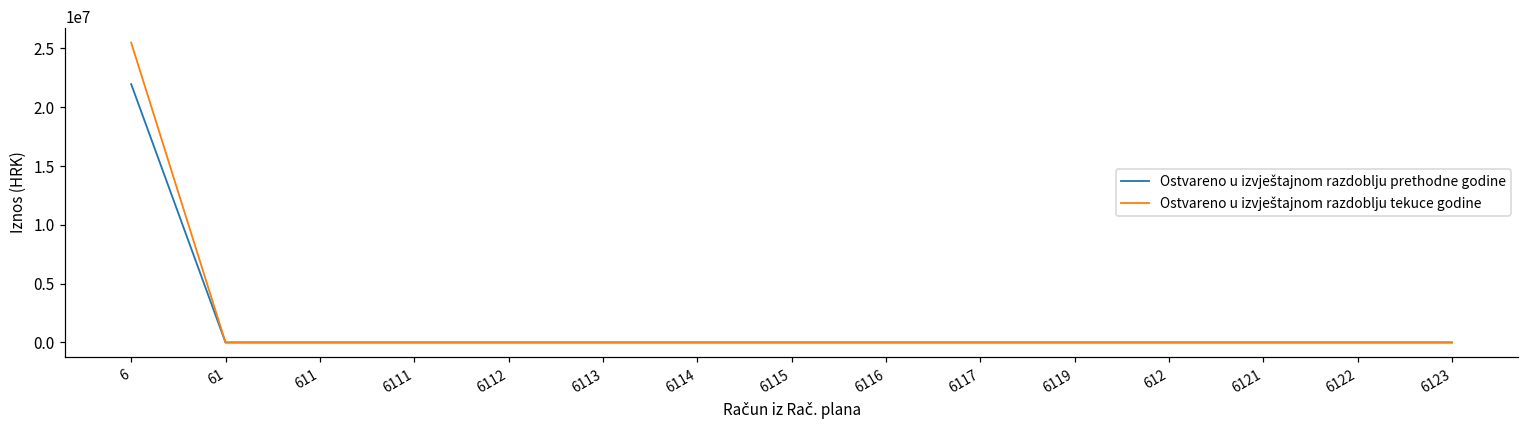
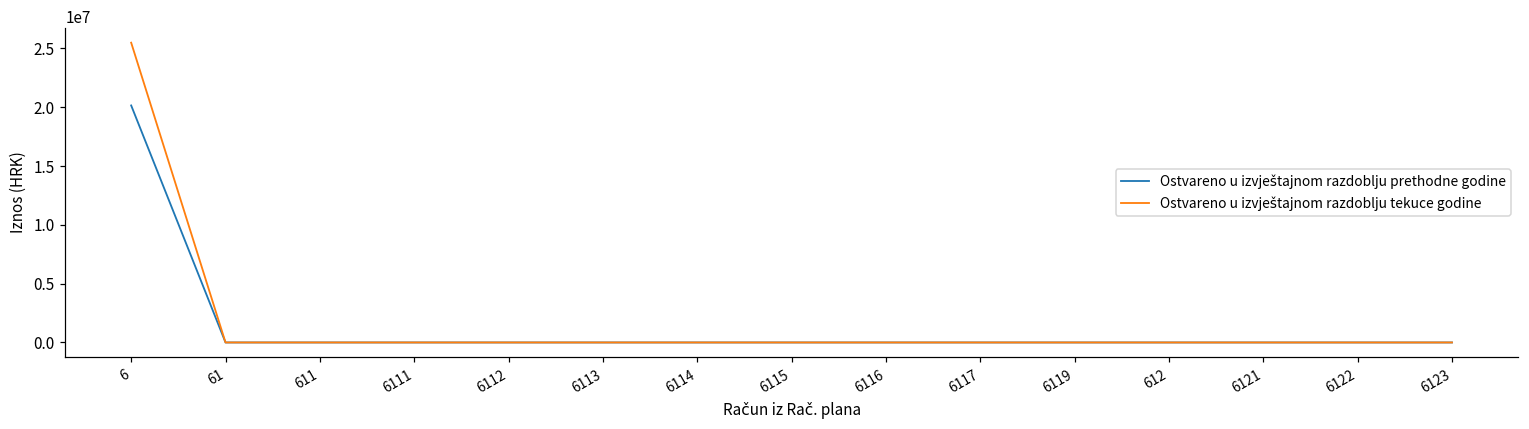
Ostvareno u izvještajnom razdoblju prethodne godine, 6: 22000000 -> 20200000
